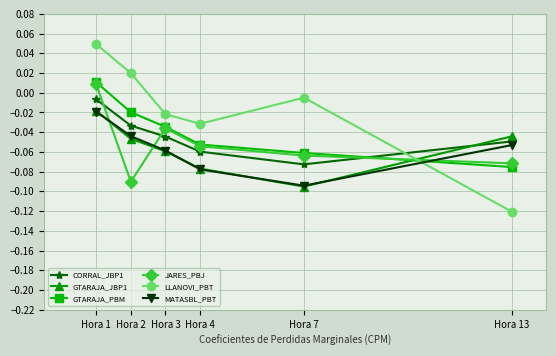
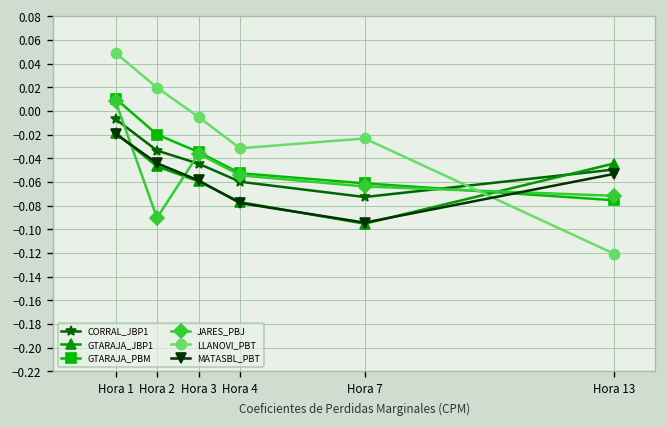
LLANOVI_PBT, Hora 3: -0.02 -> 0.00
LLANOVI_PBT, Hora 7: 0.00 -> -0.02
